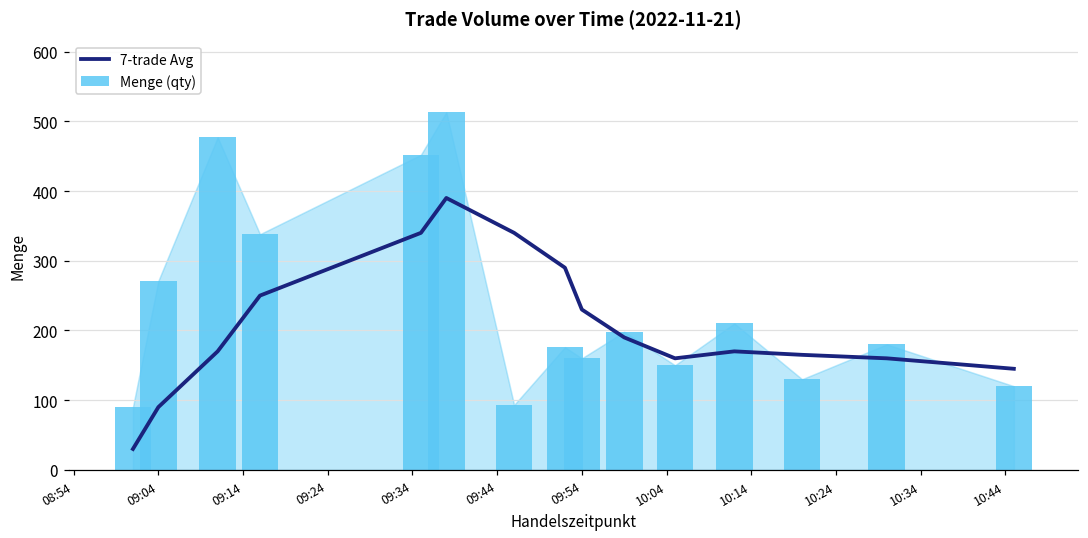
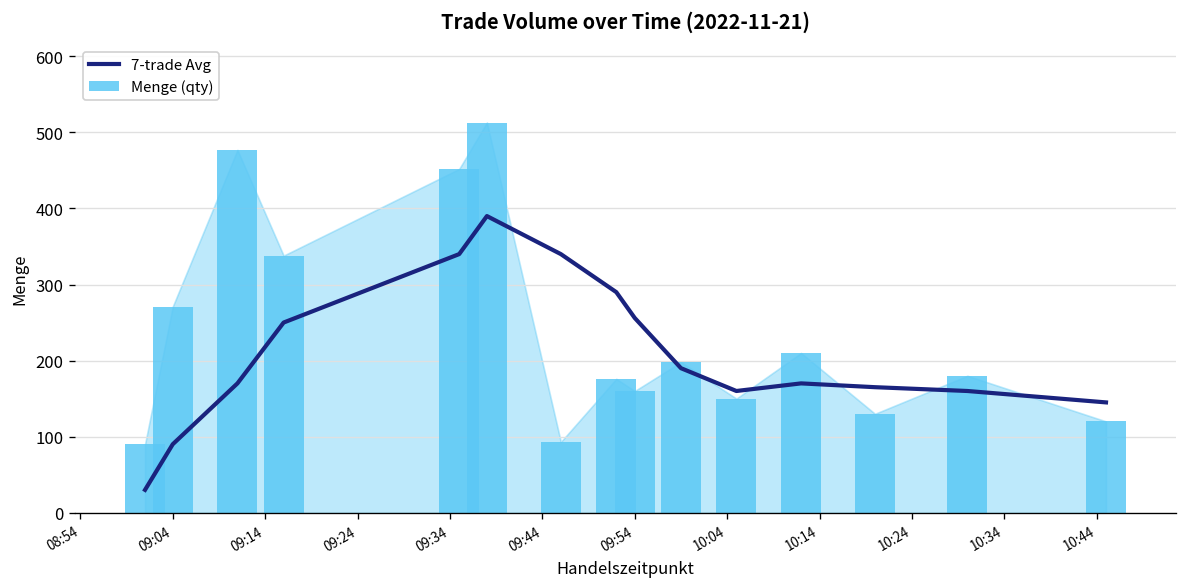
7-trade Avg, 09:54: 230 -> 260
